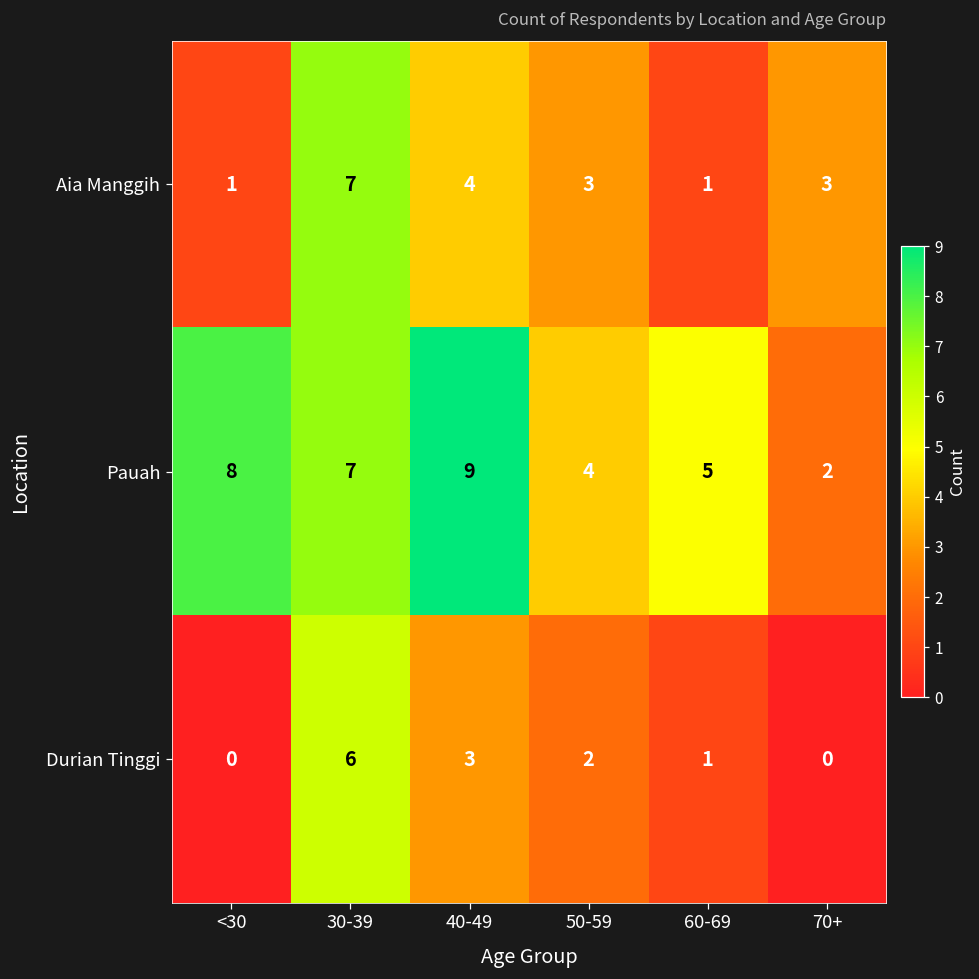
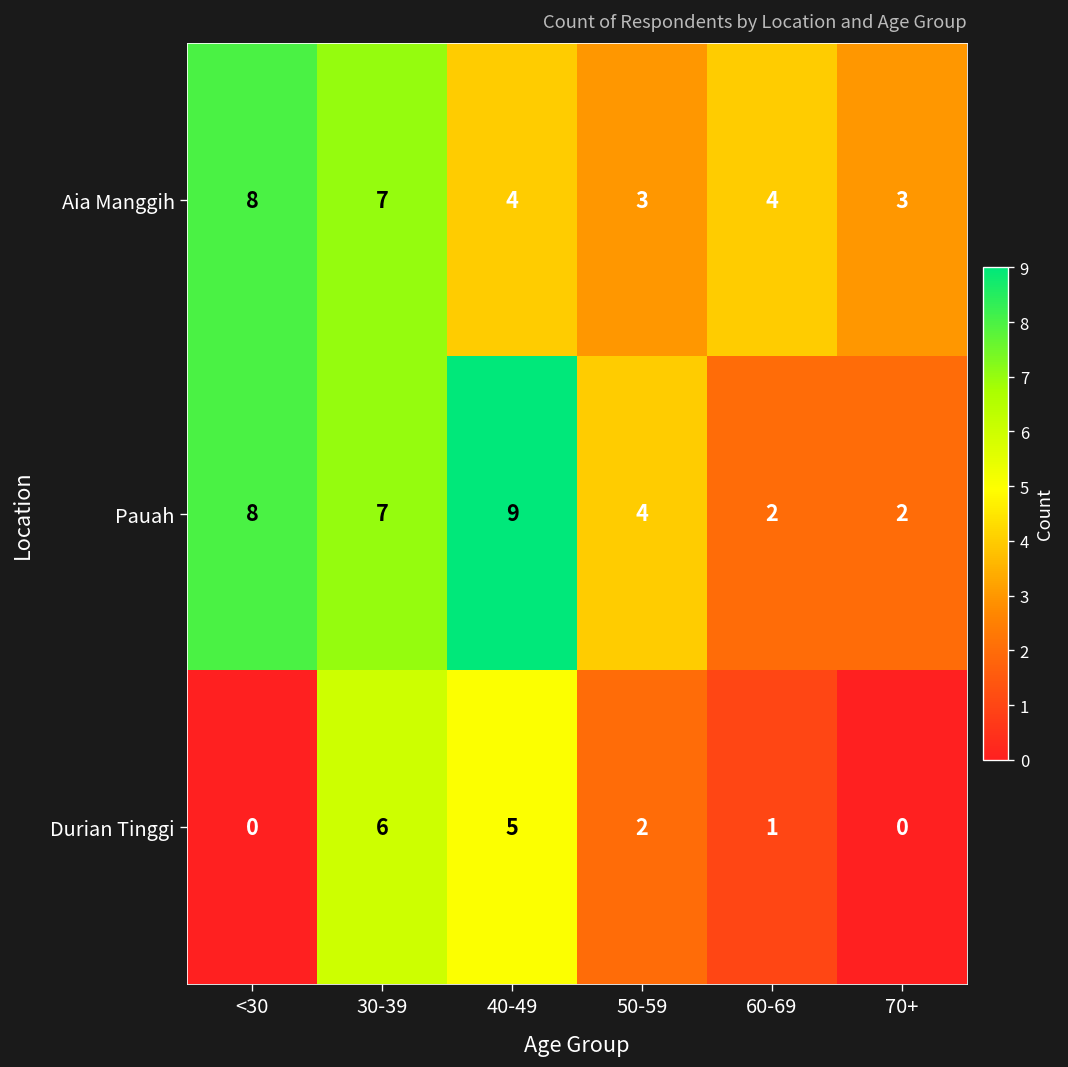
Aia Manggih, <30: 1 -> 8
Aia Manggih, 60-69: 1 -> 4
Pauah, 60-69: 5 -> 2
Durian Tinggi, 40-49: 3 -> 5
